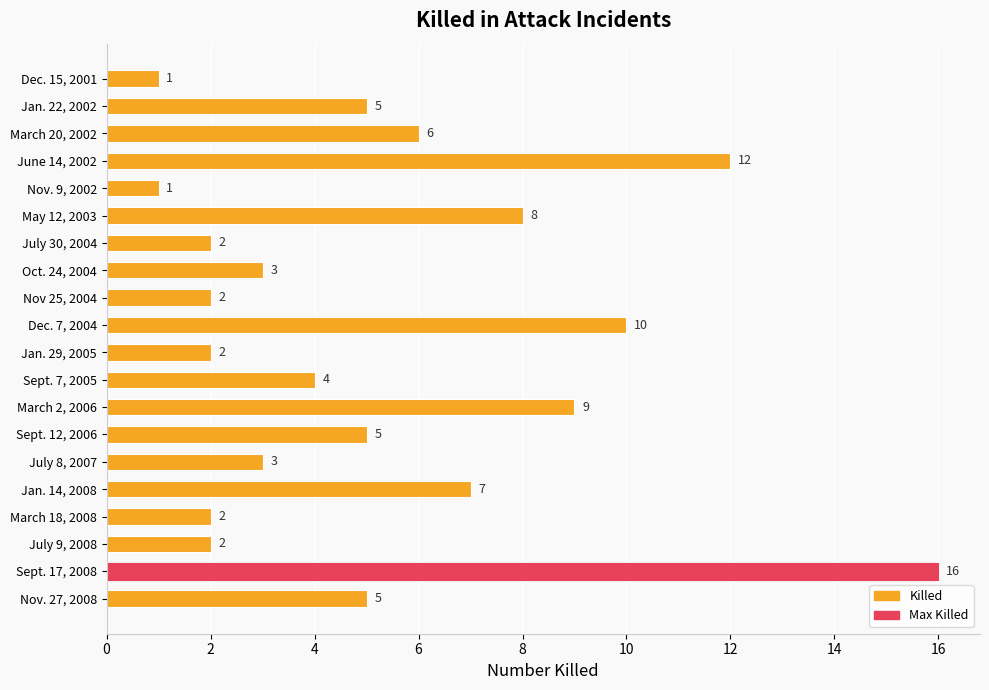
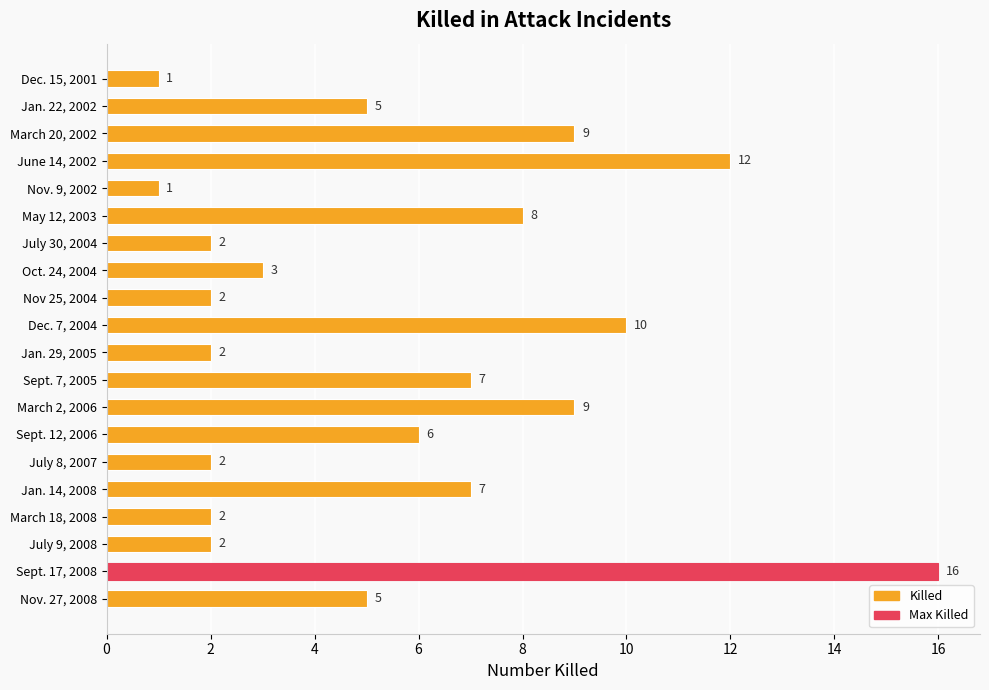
March 20, 2002: 6 -> 9
Sept. 7, 2005: 4 -> 7
Sept. 12, 2006: 5 -> 6
July 8, 2007: 3 -> 2
